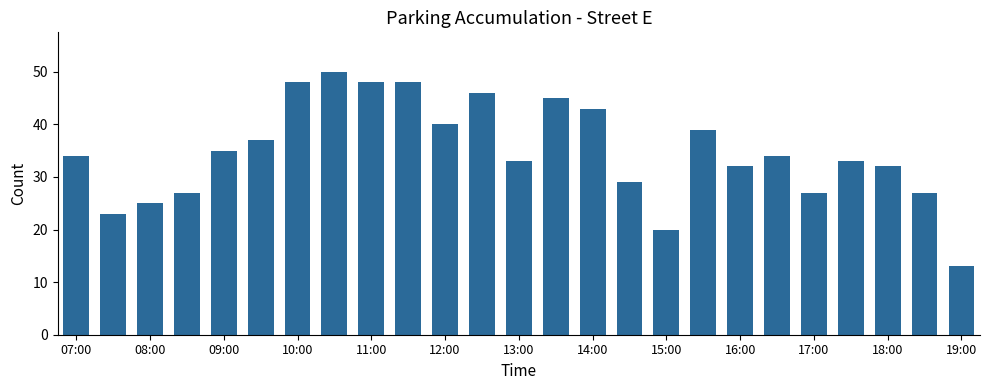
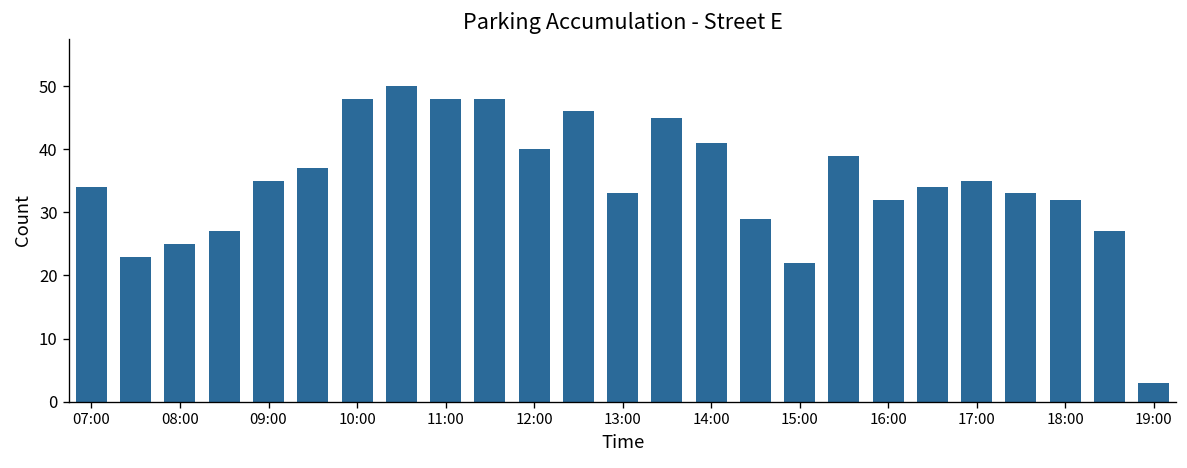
14:00: 43 -> 41
15:00: 20 -> 22
17:00: 27 -> 35
19:00: 13 -> 3
